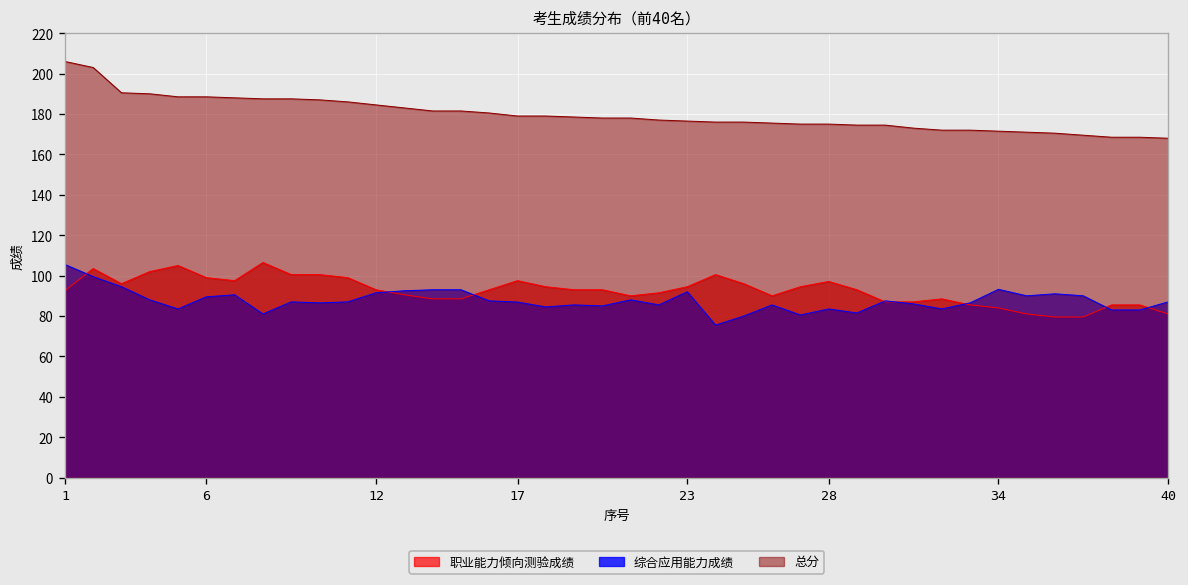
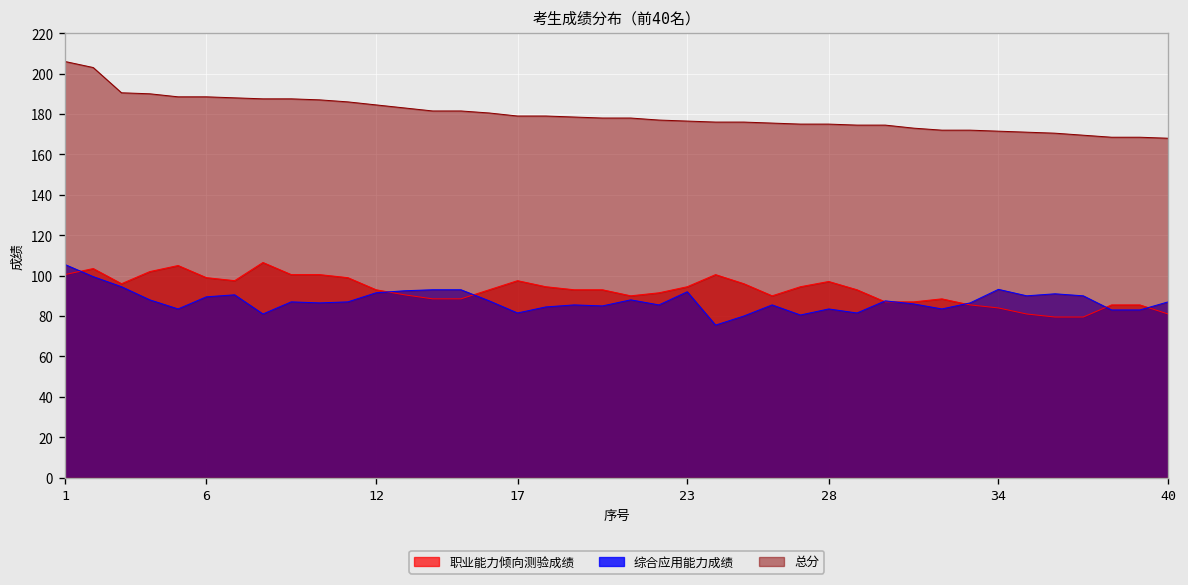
职业能力倾向测验成绩, 1: 93 -> 101
综合应用能力成绩, 17: 87 -> 82
